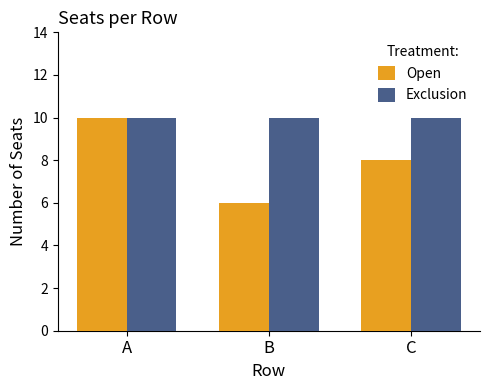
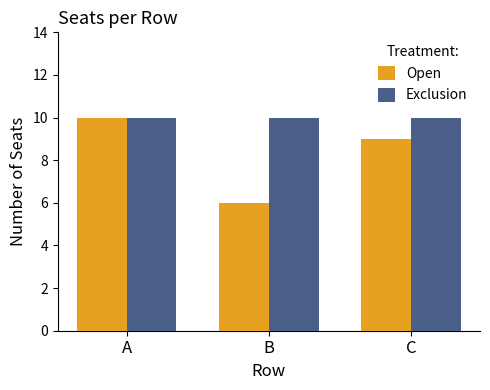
Open, C: 8 -> 9
